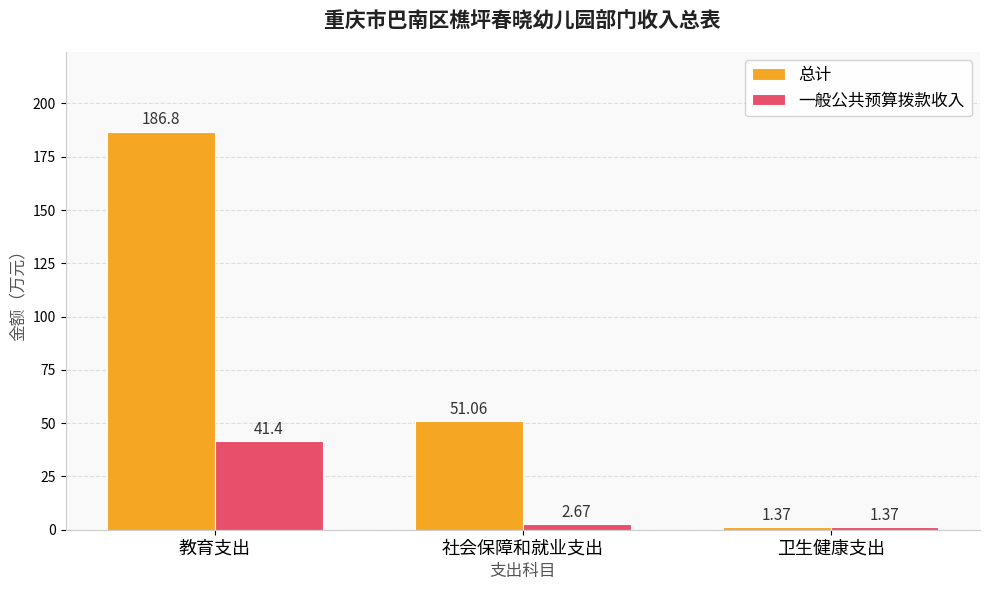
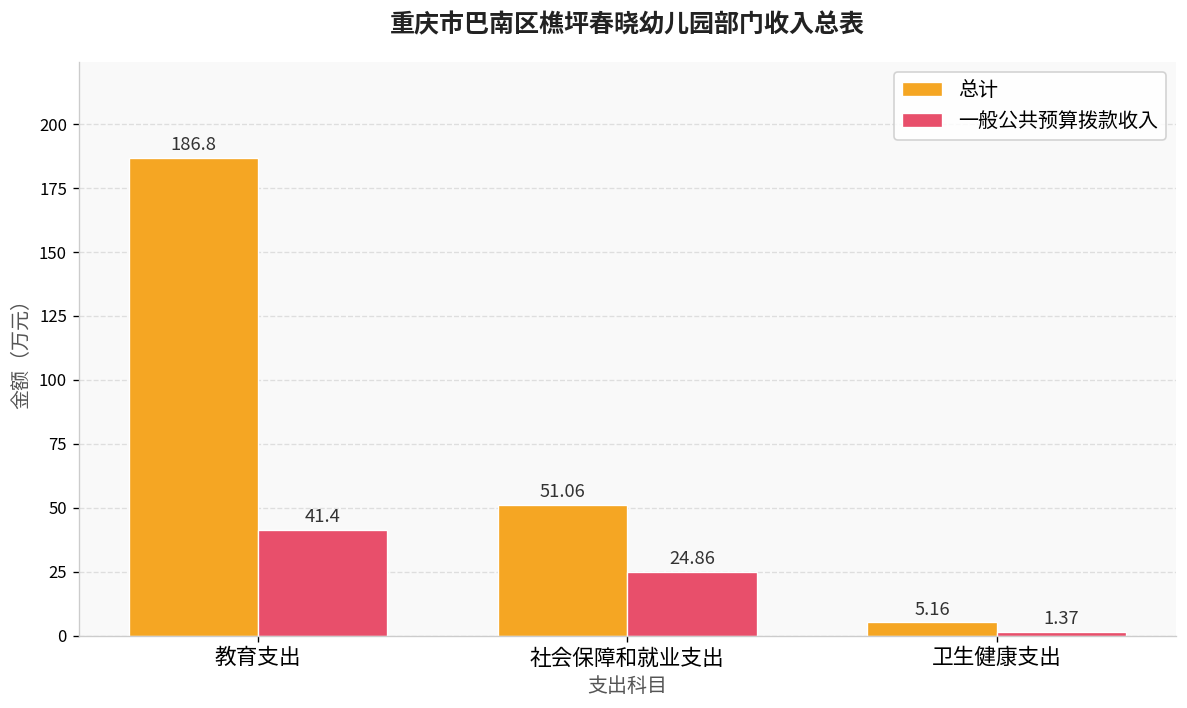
一般公共预算拨款收入, 社会保障和就业支出: 2.67 -> 24.86
总计, 卫生健康支出: 1.37 -> 5.16
